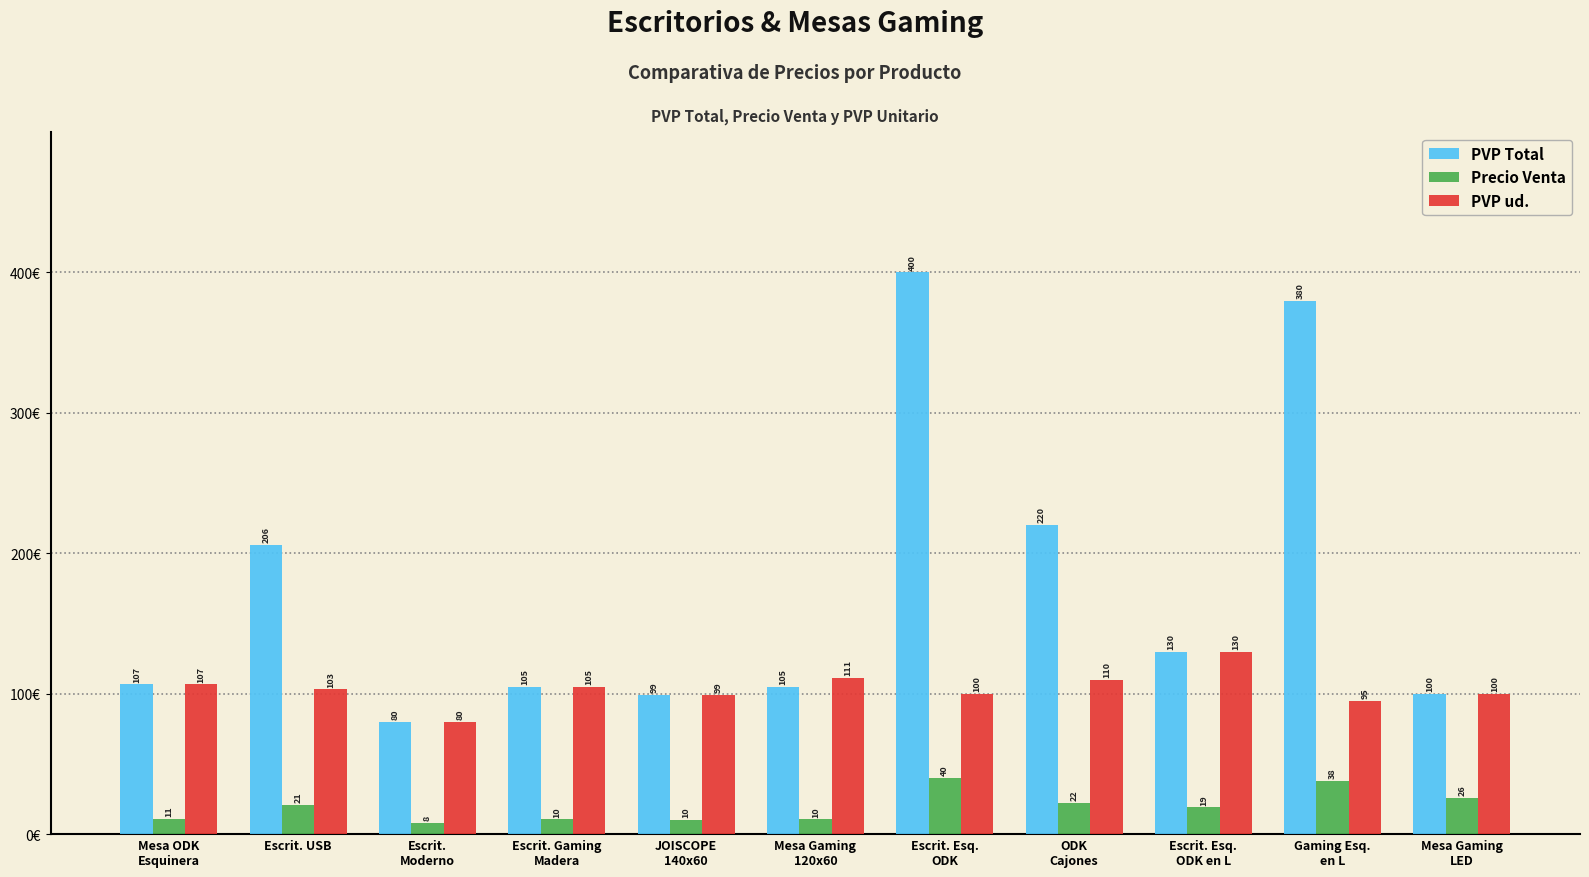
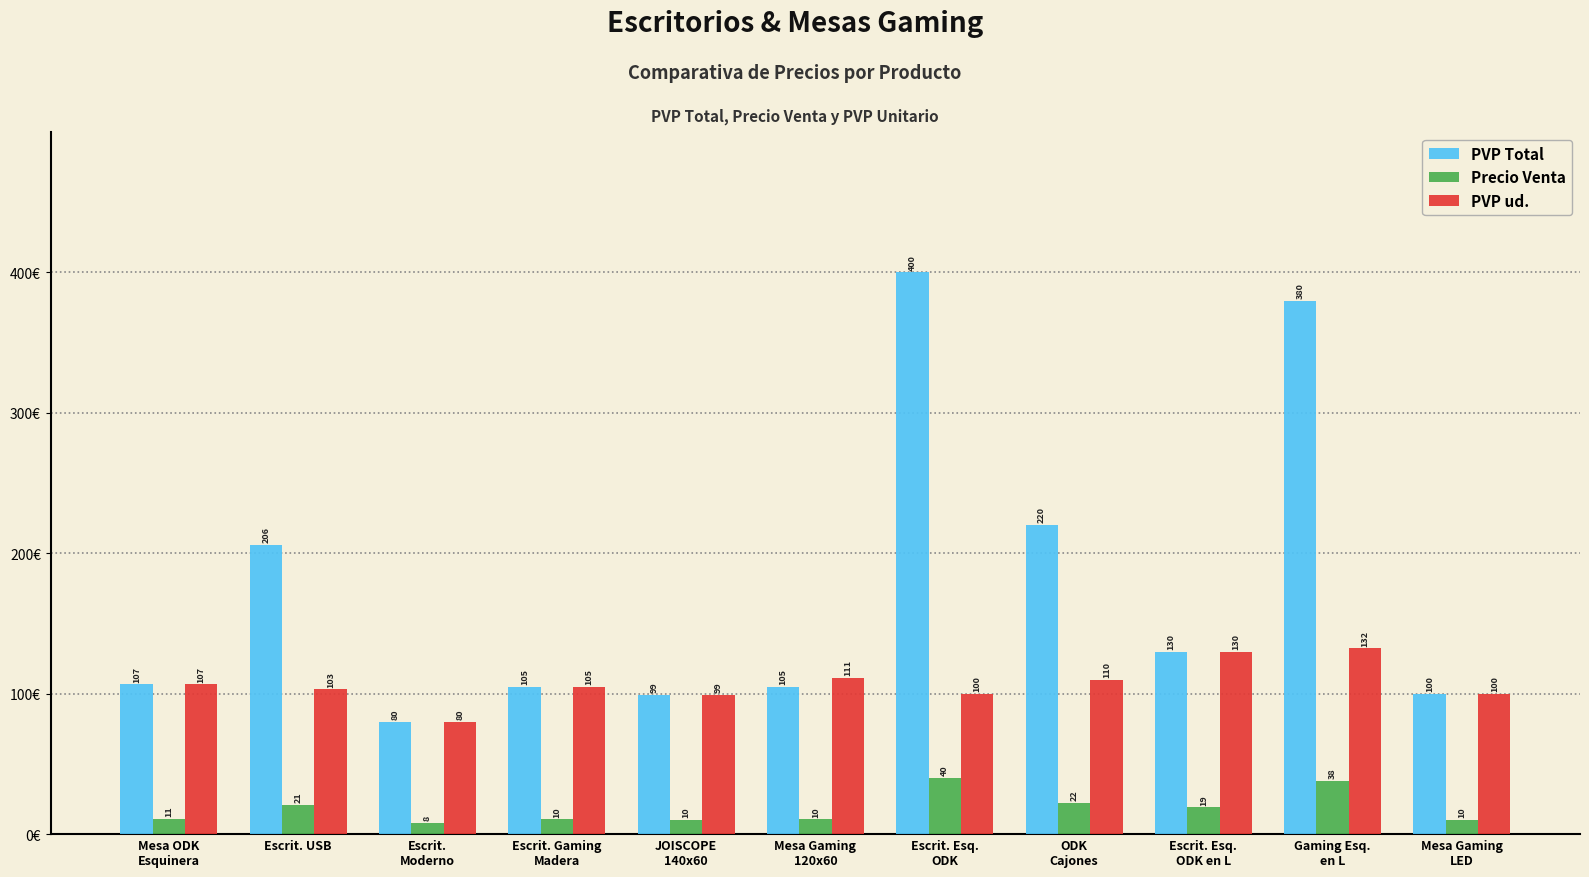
PVP ud., Gaming Esq. en L: 95 -> 132
Precio Venta, Mesa Gaming LED: 26 -> 10
